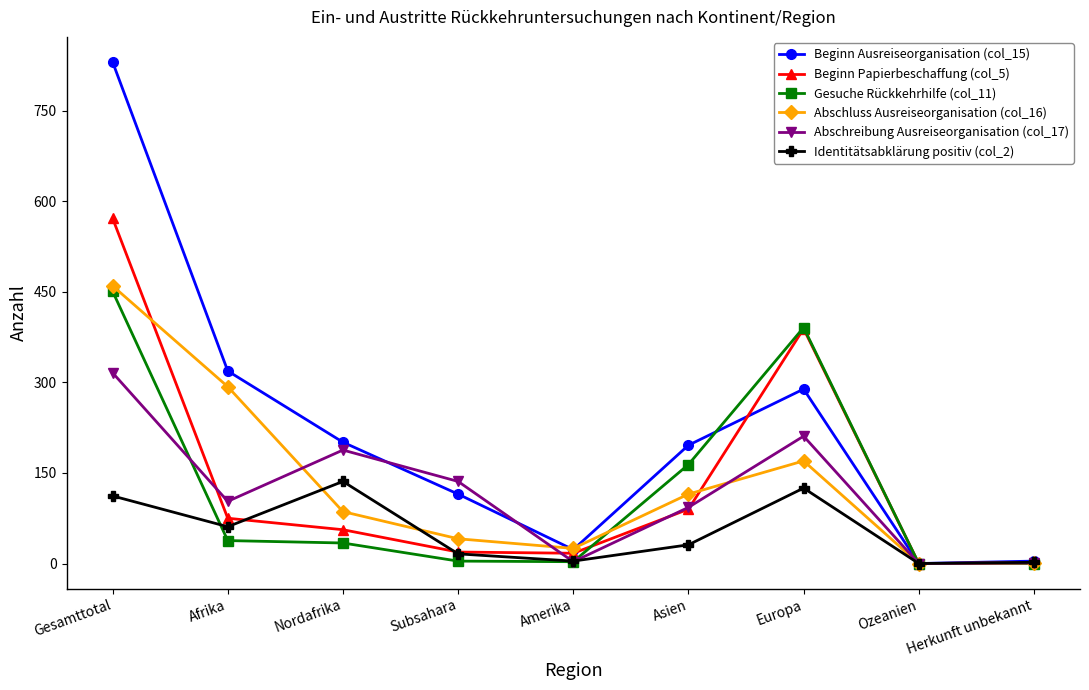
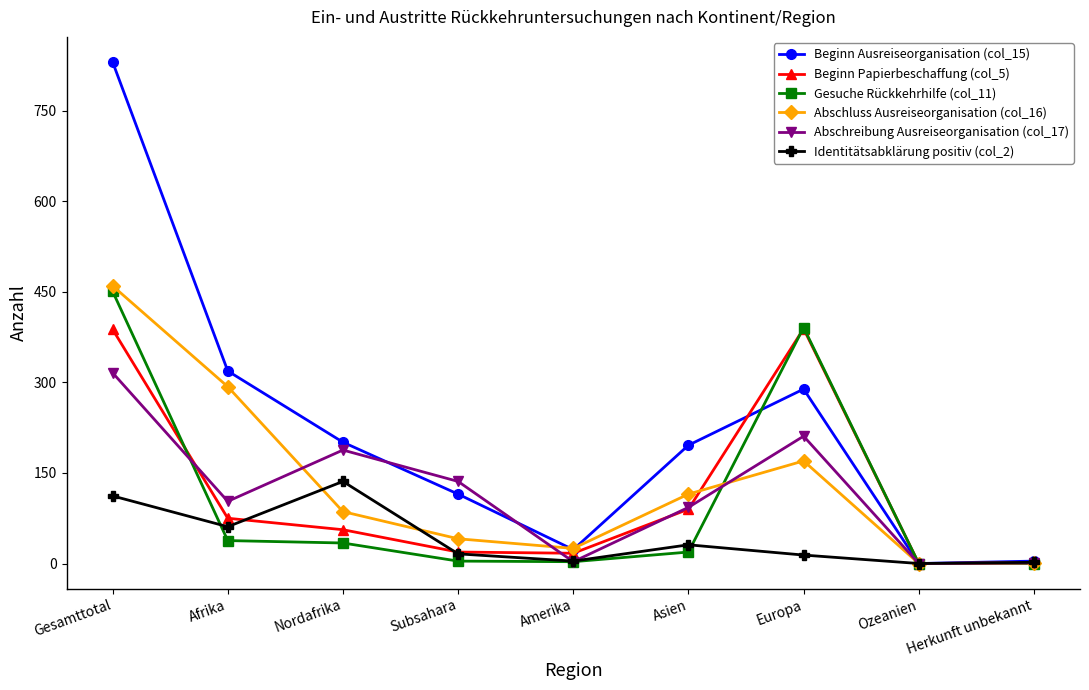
Beginn Papierbeschaffung (col_5), Gesamttotal: 570 -> 390
Gesuche Rückkehrhilfe (col_11), Asien: 160 -> 20
Identitätsabklärung positiv (col_2), Europa: 130 -> 10
